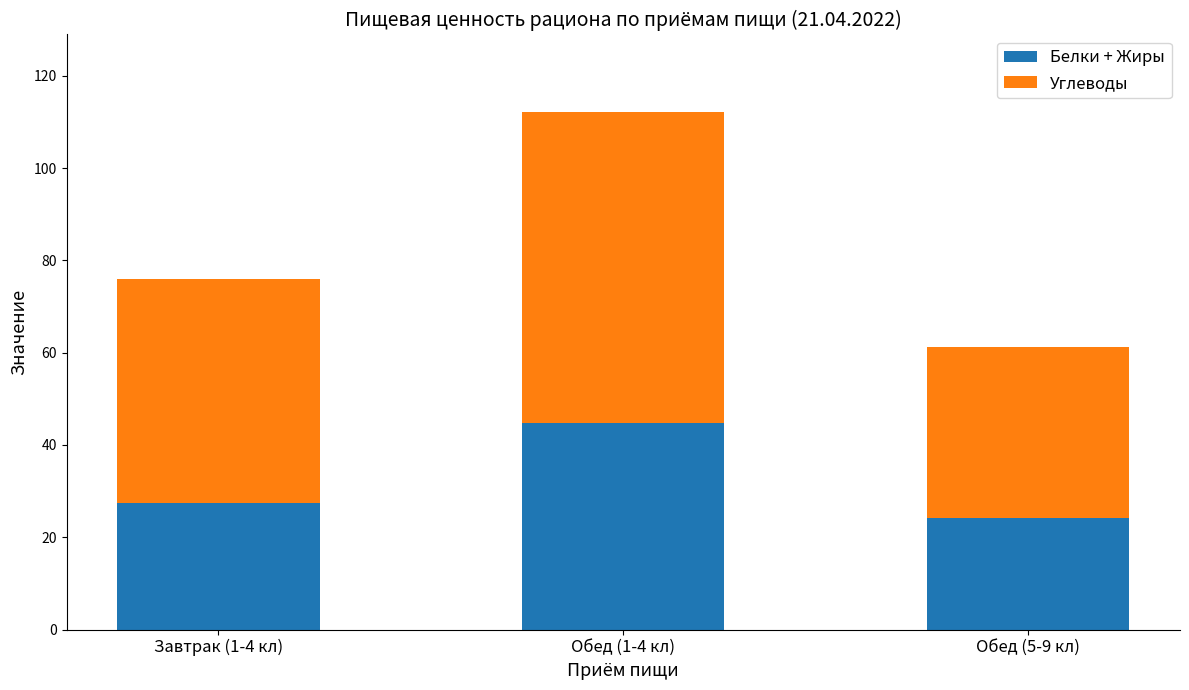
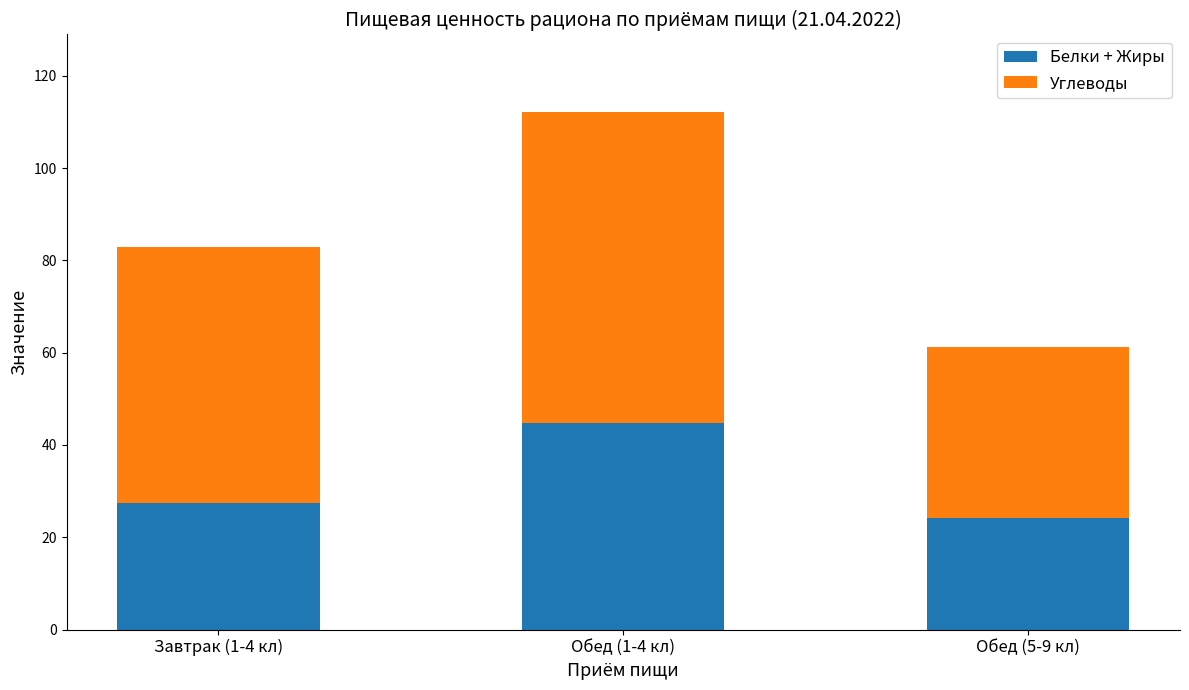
Углеводы, Завтрак (1-4 кл): 49 -> 55
